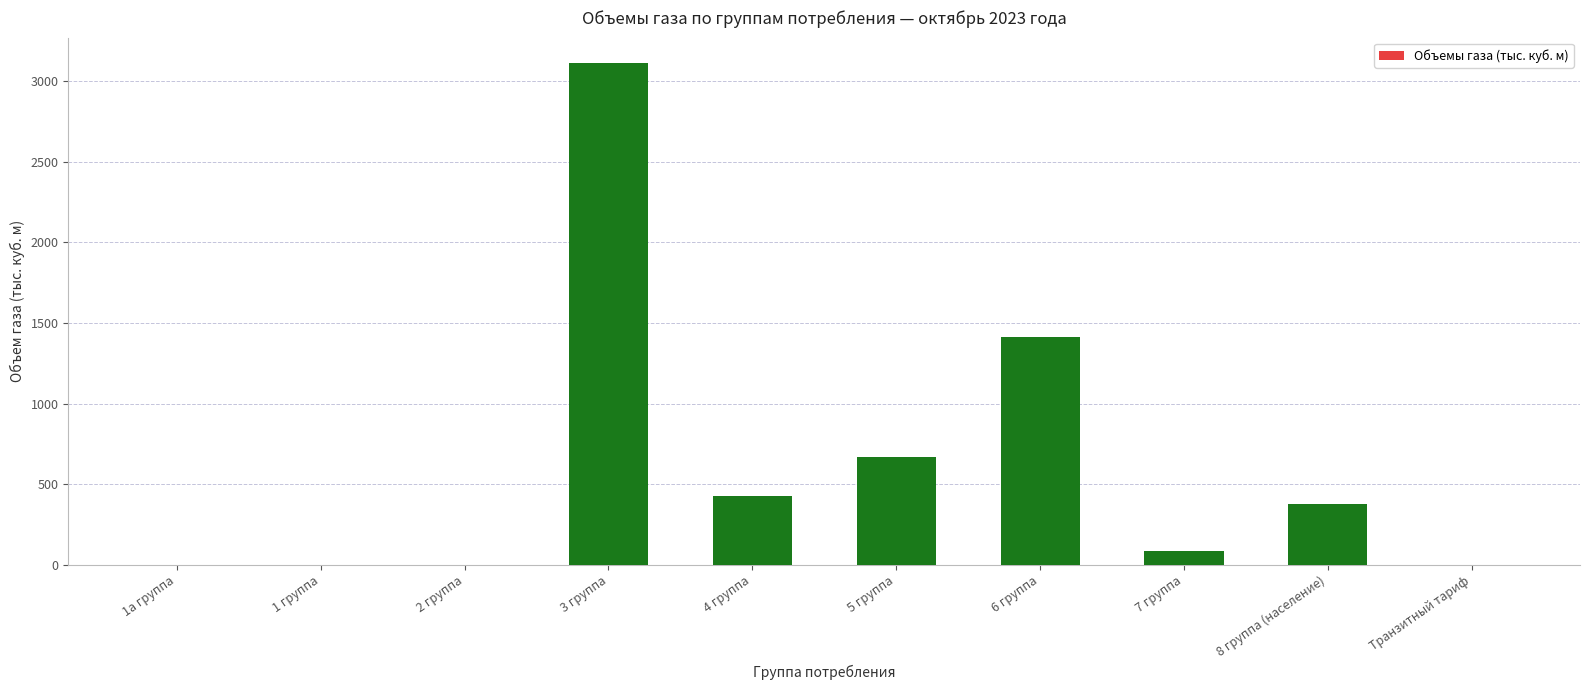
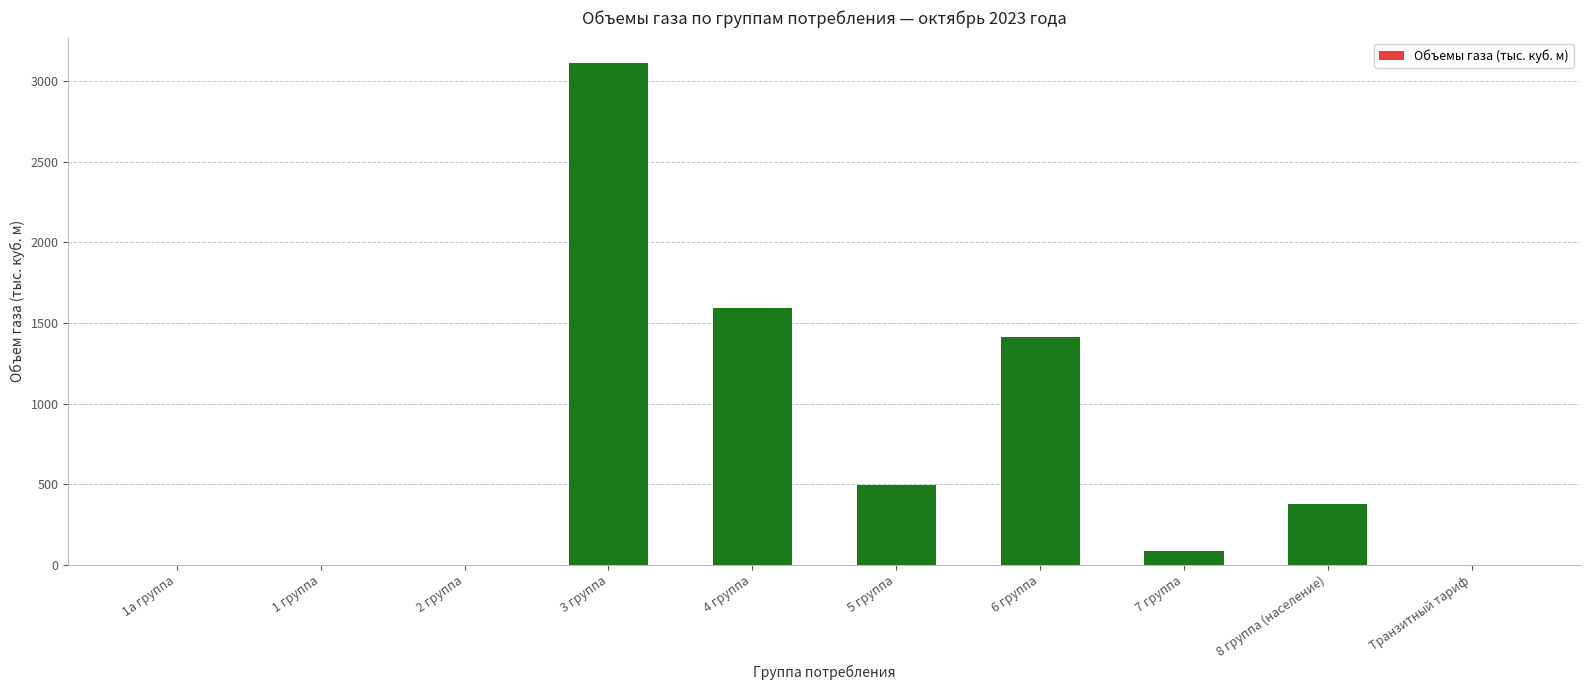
4 группа: 430 -> 1590
5 группа: 670 -> 500
